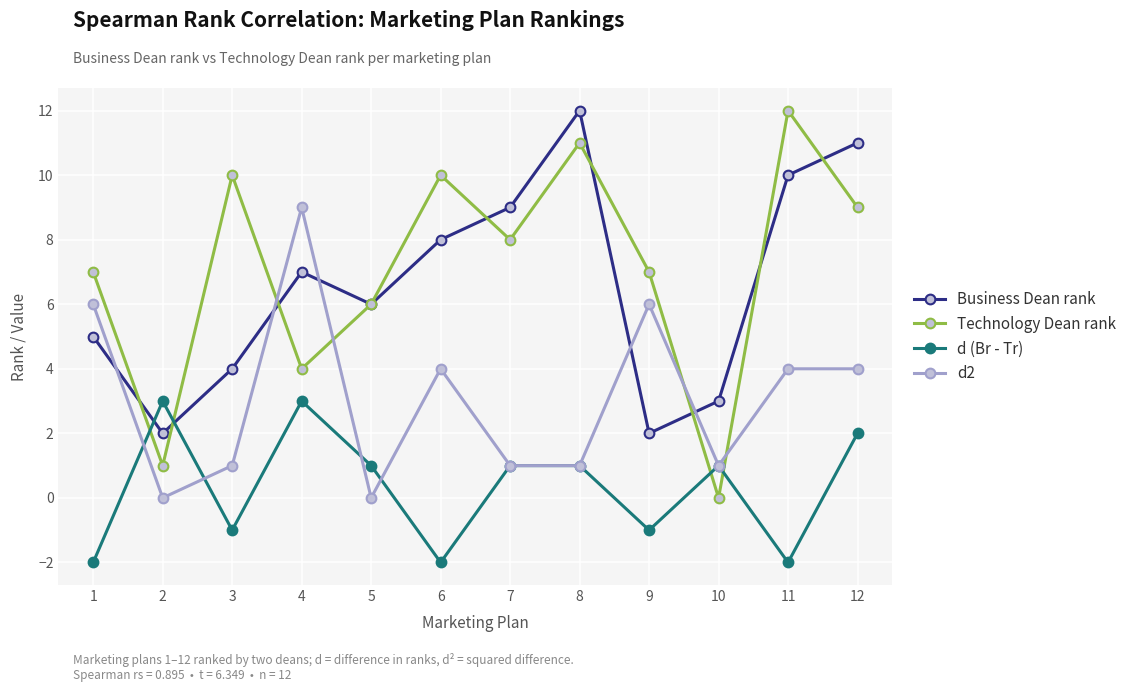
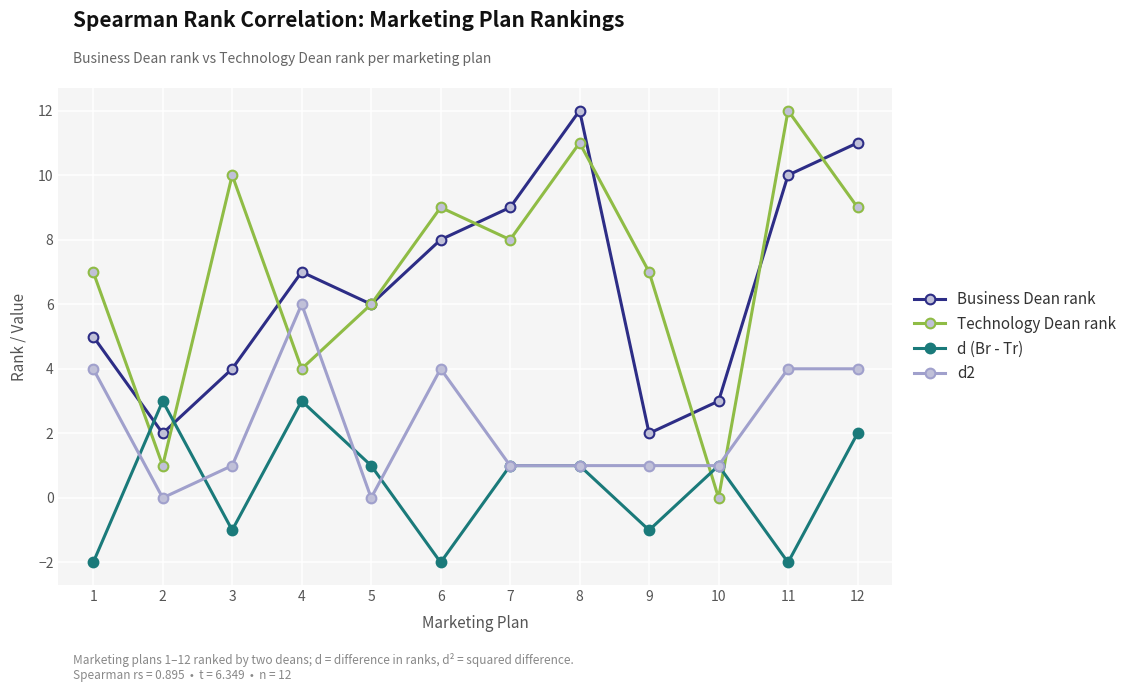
d2, 1: 6 -> 4
d2, 4: 9 -> 6
Technology Dean rank, 6: 10 -> 9
d2, 9: 6 -> 1
